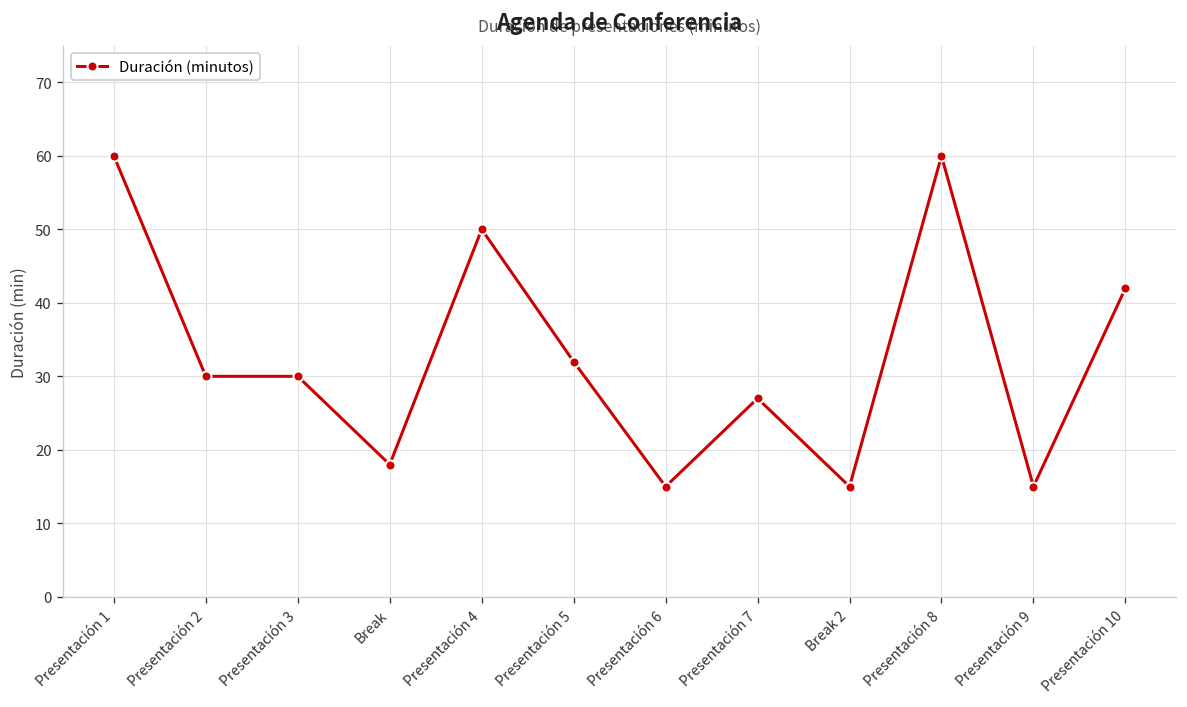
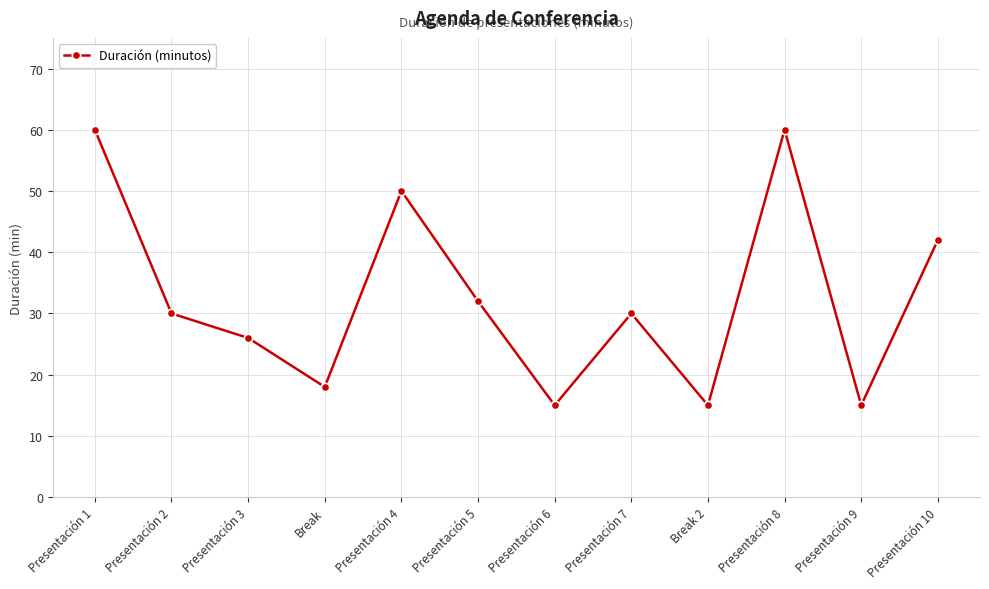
Presentación 3: 30 -> 26
Presentación 7: 27 -> 30
